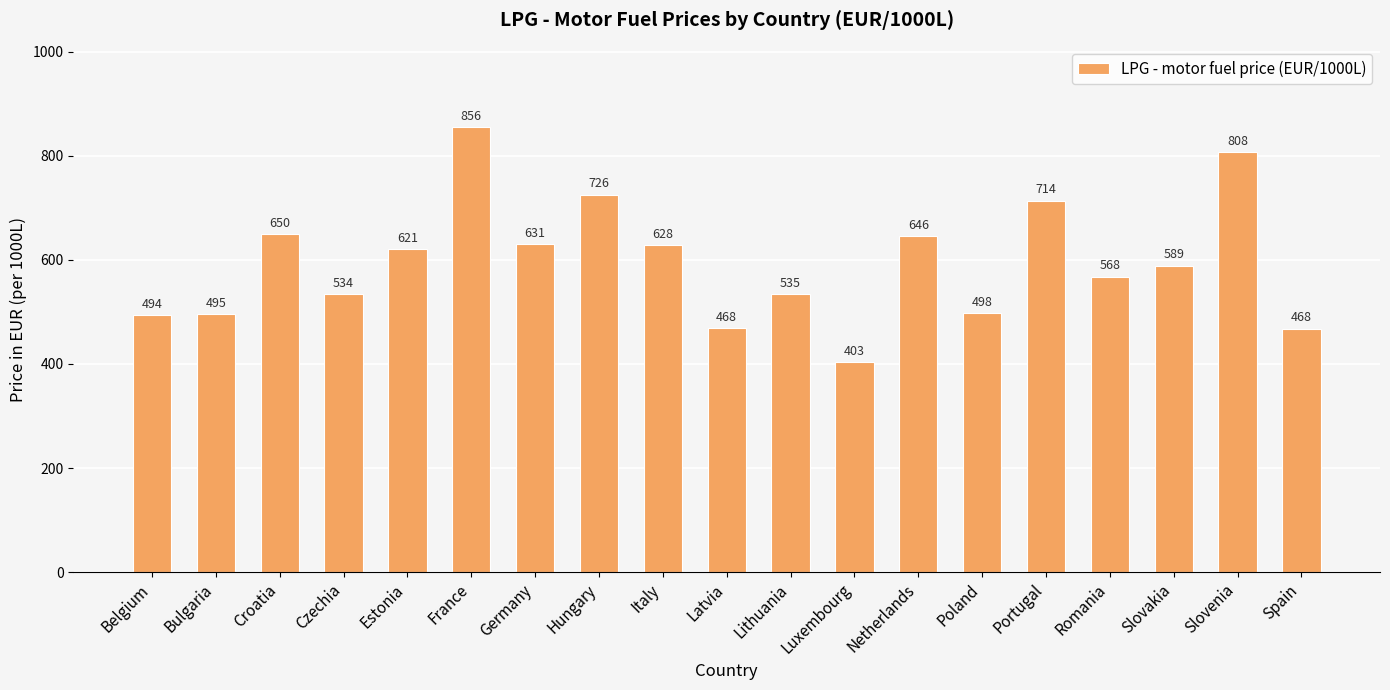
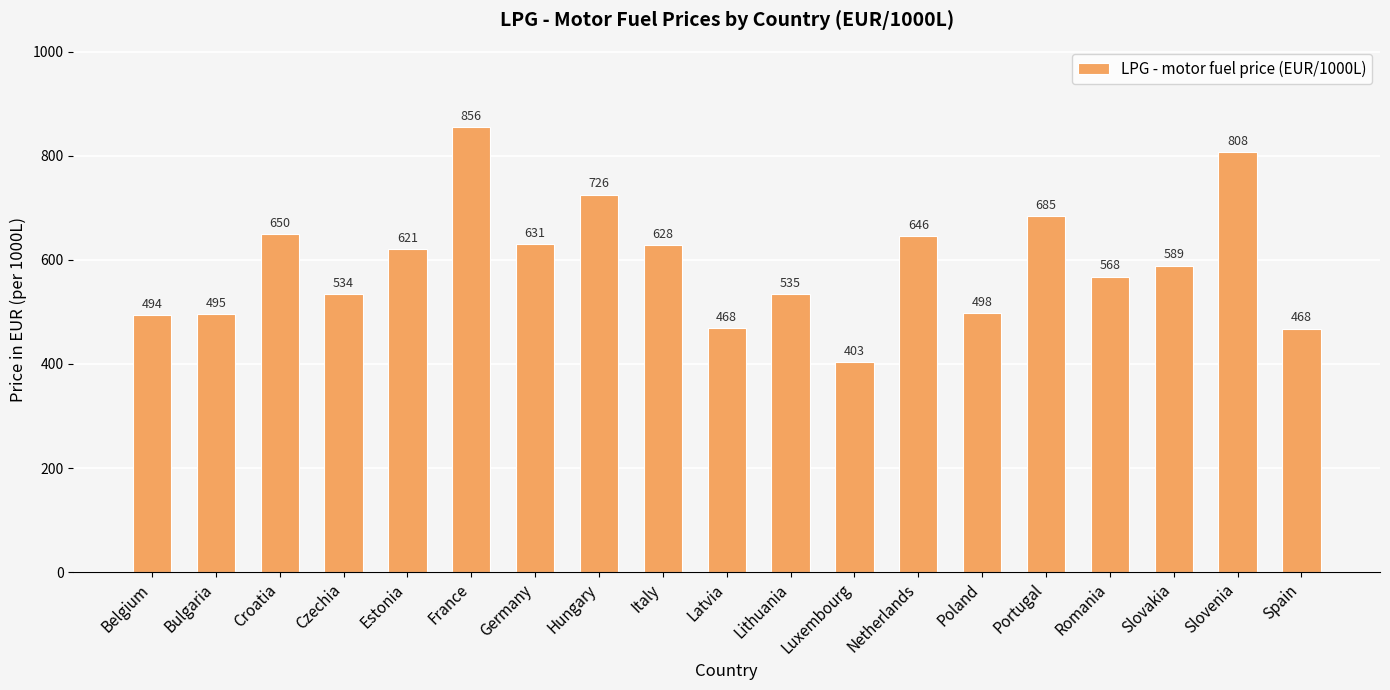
Portugal: 714 -> 685
